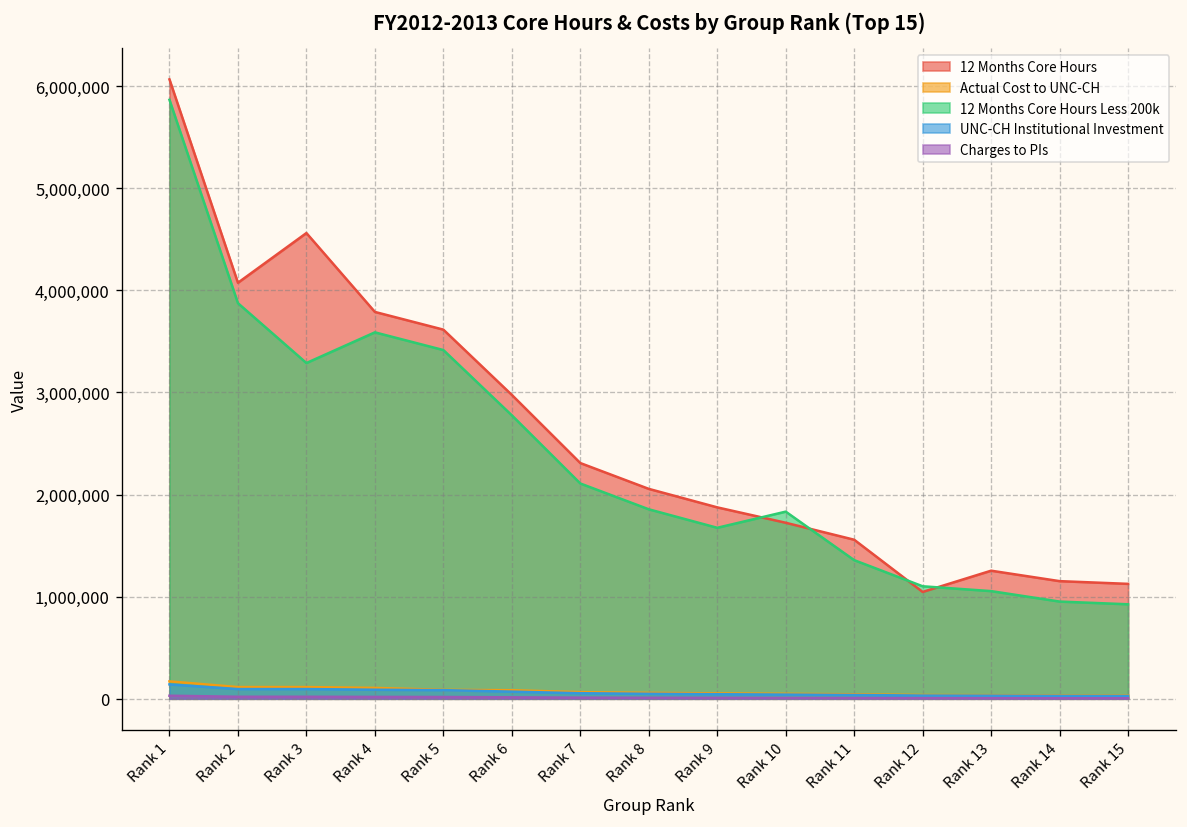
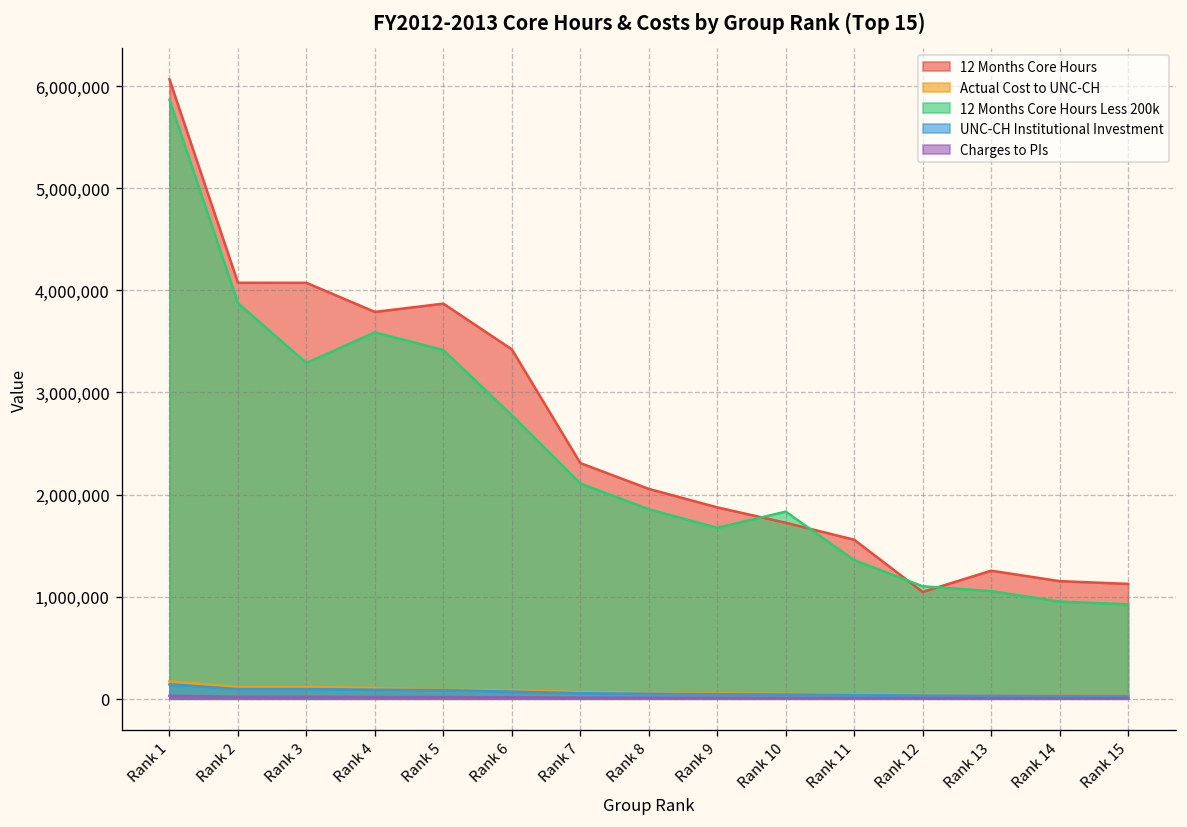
12 Months Core Hours, Rank 3: 4,600,000 -> 4,100,000
12 Months Core Hours, Rank 5: 3,600,000 -> 3,900,000
12 Months Core Hours, Rank 6: 3,000,000 -> 3,400,000
